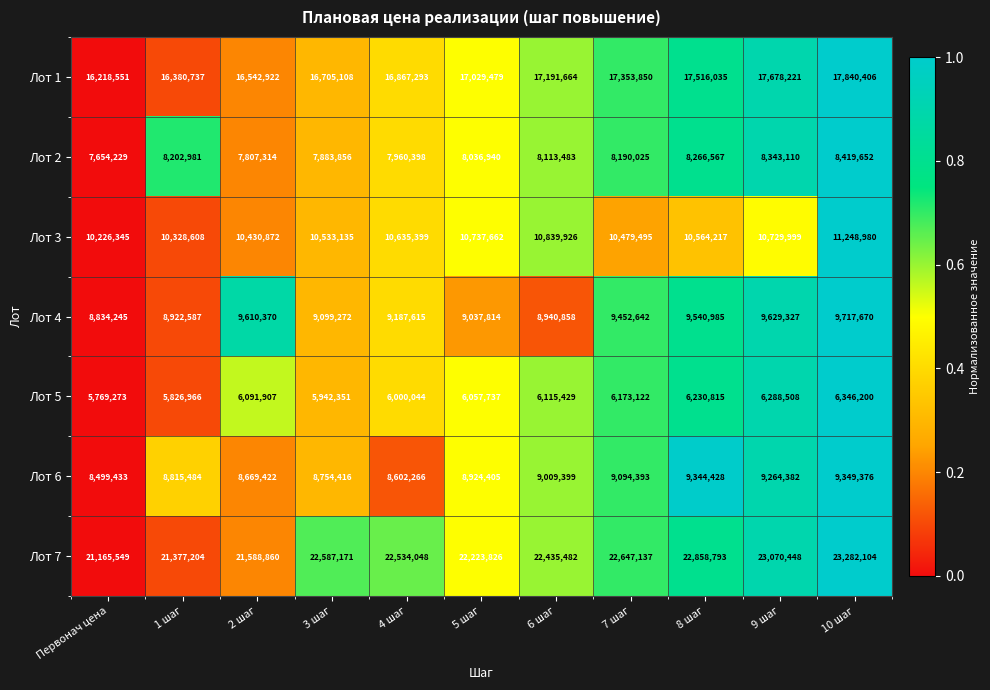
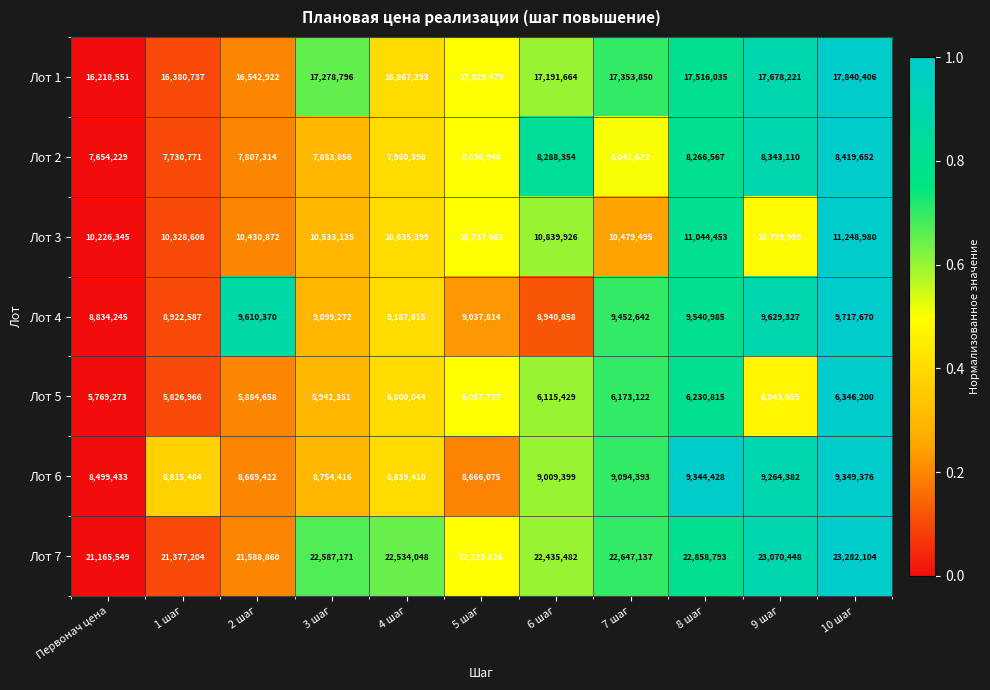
Лот 1, 3 шаг: 16,705,108 -> 17,278,796
Лот 2, 1 шаг: 8,202,981 -> 7,730,771
Лот 2, 6 шаг: 8,113,483 -> 8,288,354
Лот 2, 7 шаг: 8,190,025 -> 8,041,622
Лот 3, 8 шаг: 10,564,217 -> 11,044,453
Лот 5, 2 шаг: 6,091,907 -> 5,884,658
Лот 5, 9 шаг: 6,288,508 -> 6,043,855
Лот 6, 4 шаг: 8,602,266 -> 8,839,410
Лот 6, 5 шаг: 8,924,405 -> 8,666,075
